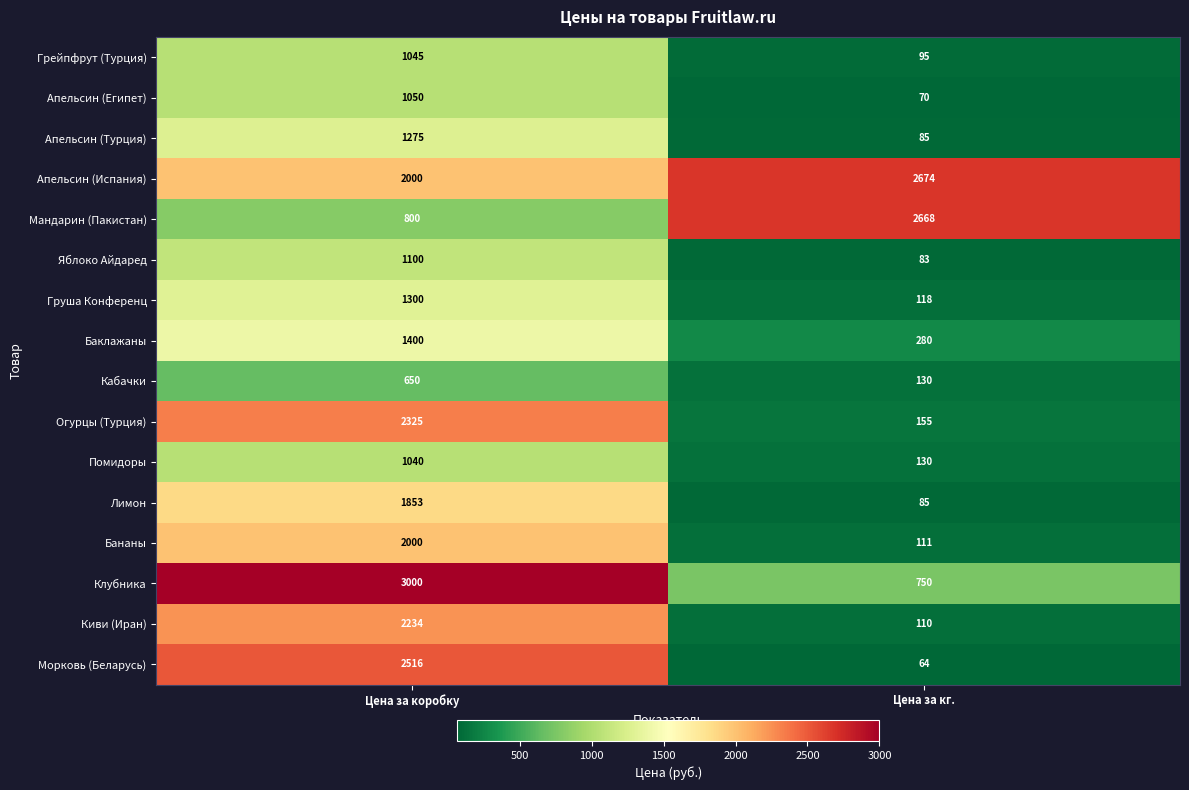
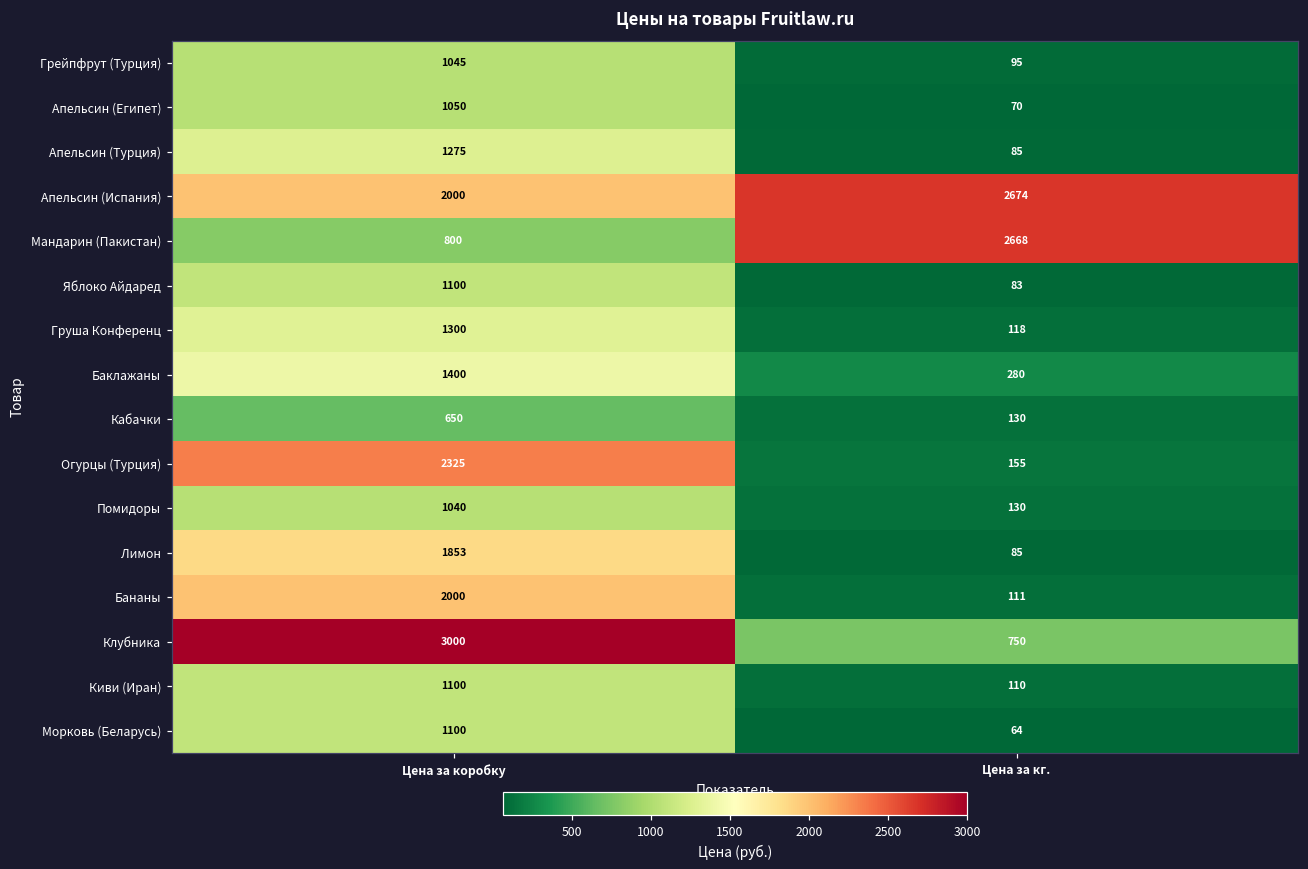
Киви (Иран), Цена за коробку: 2234 -> 1100
Морковь (Беларусь), Цена за коробку: 2516 -> 1100
